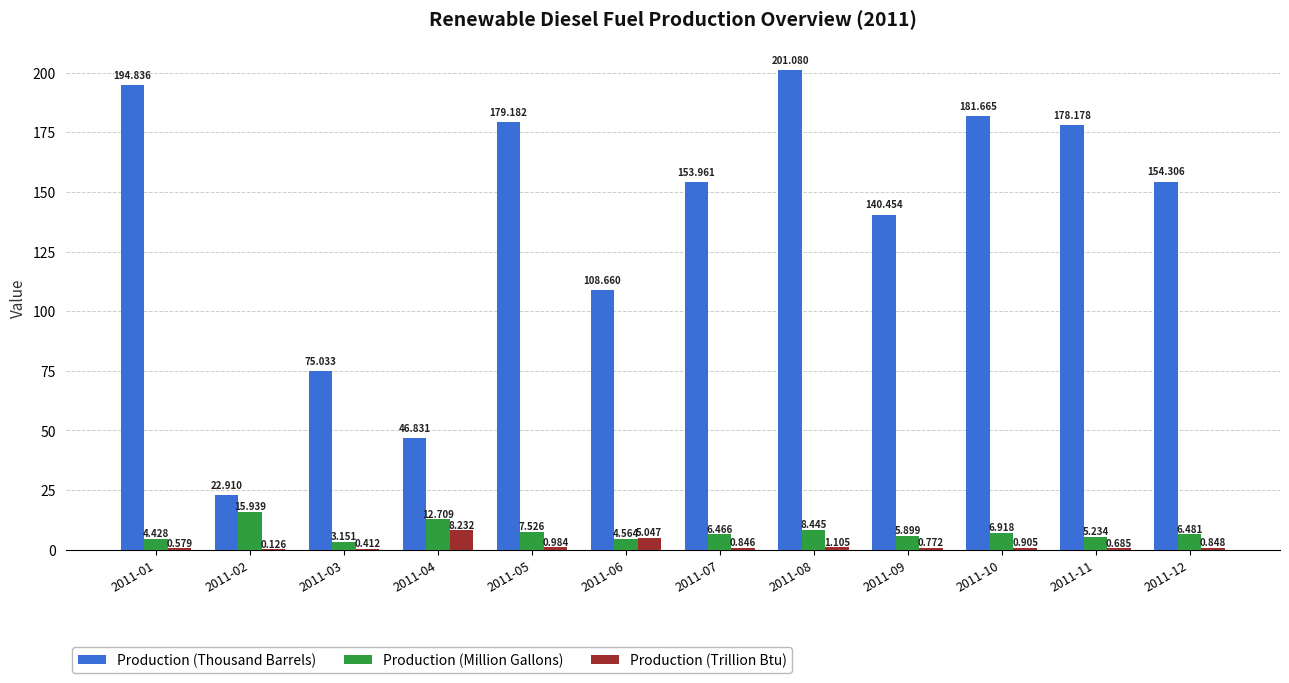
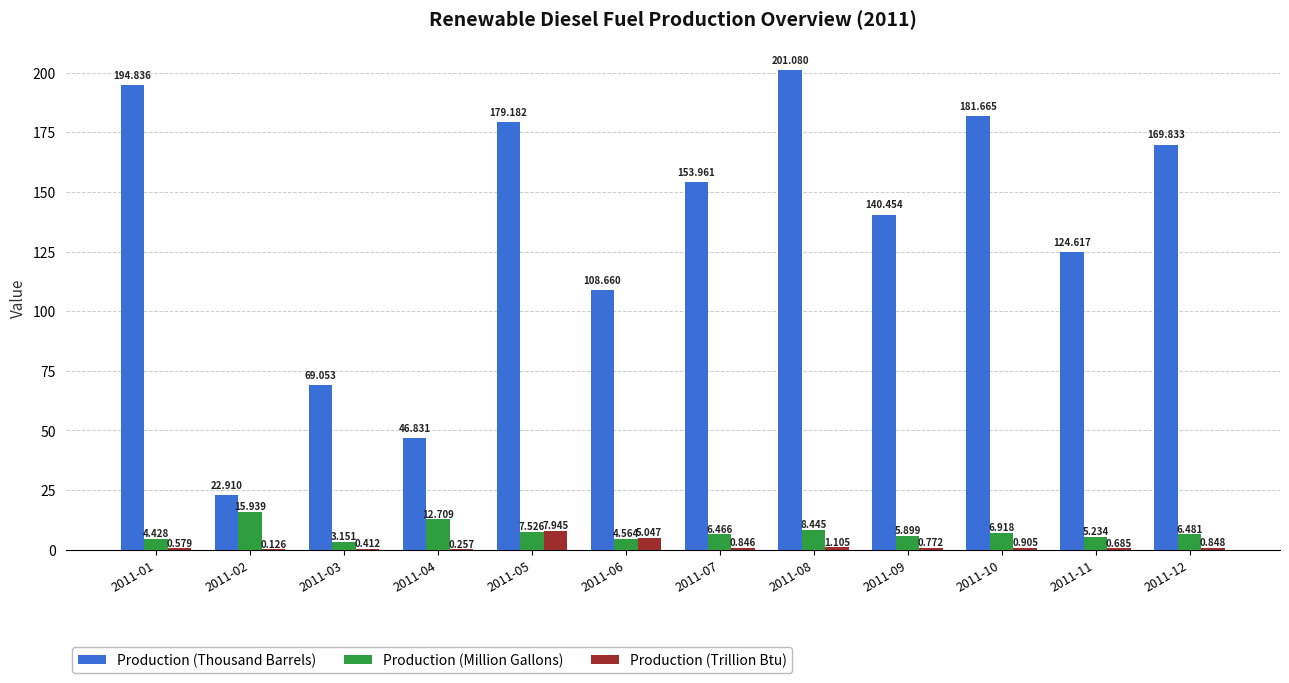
Production (Thousand Barrels), 2011-03: 75.033 -> 69.053
Production (Trillion Btu), 2011-04: 8.232 -> 0.257
Production (Trillion Btu), 2011-05: 0.984 -> 7.945
Production (Thousand Barrels), 2011-11: 178.178 -> 124.617
Production (Thousand Barrels), 2011-12: 154.306 -> 169.833
